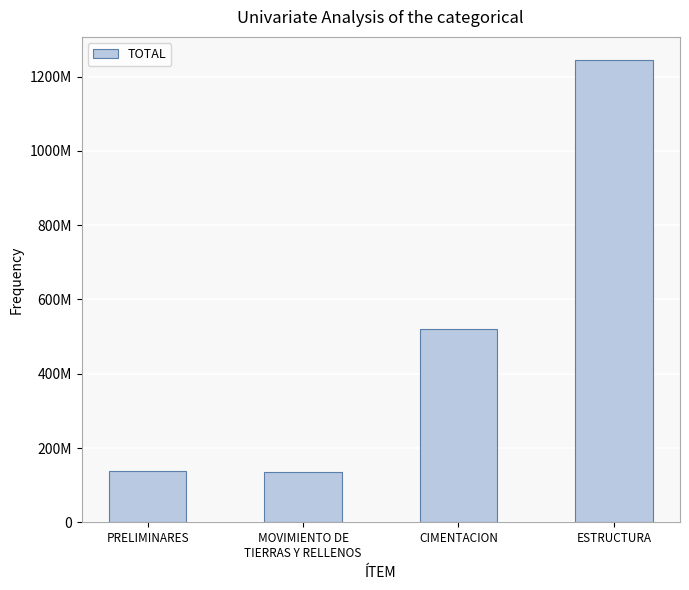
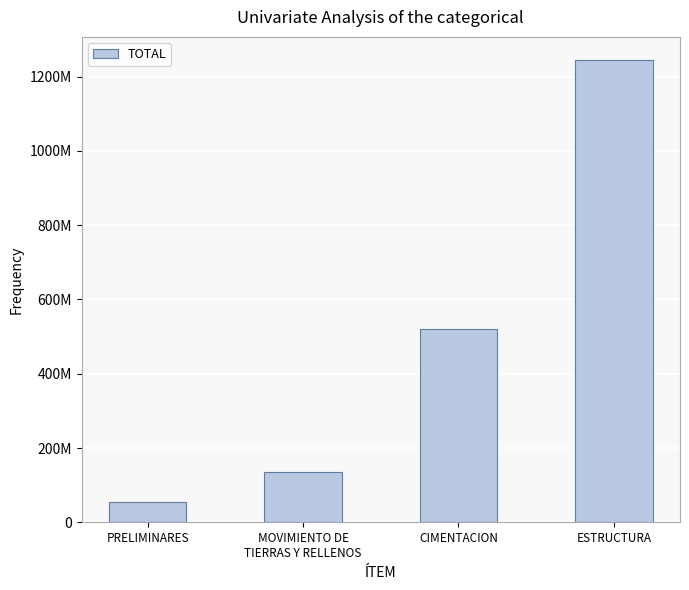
PRELIMINARES: 140000000 -> 50000000
